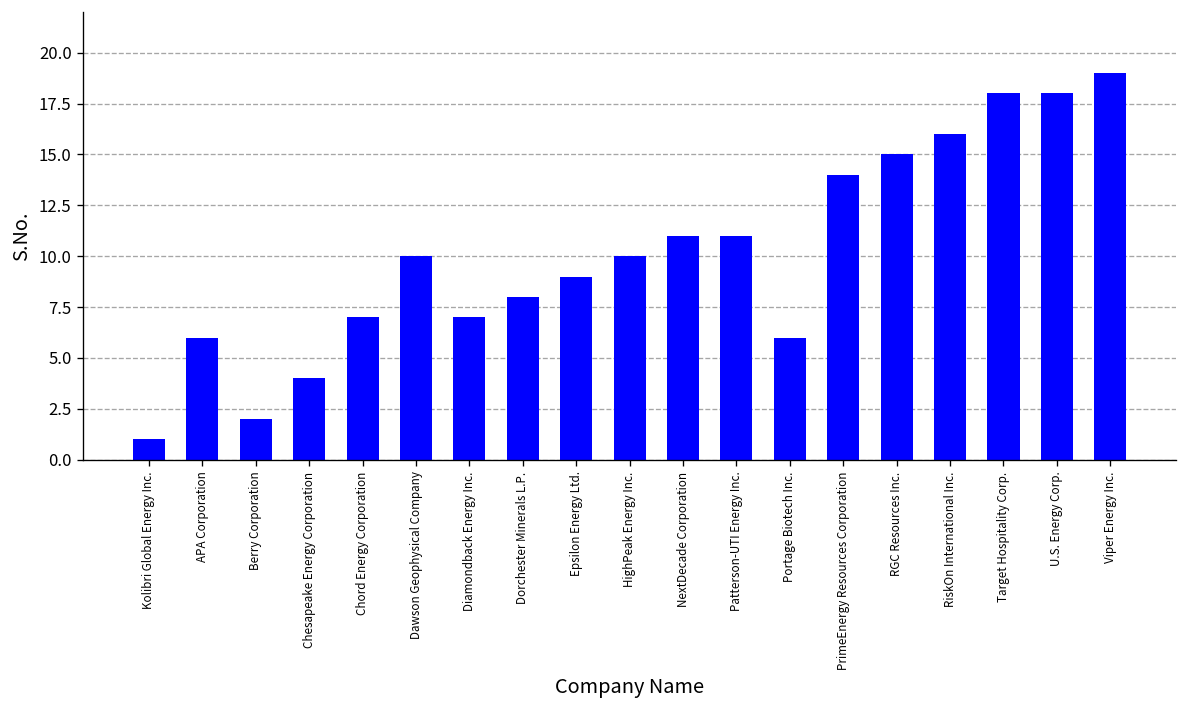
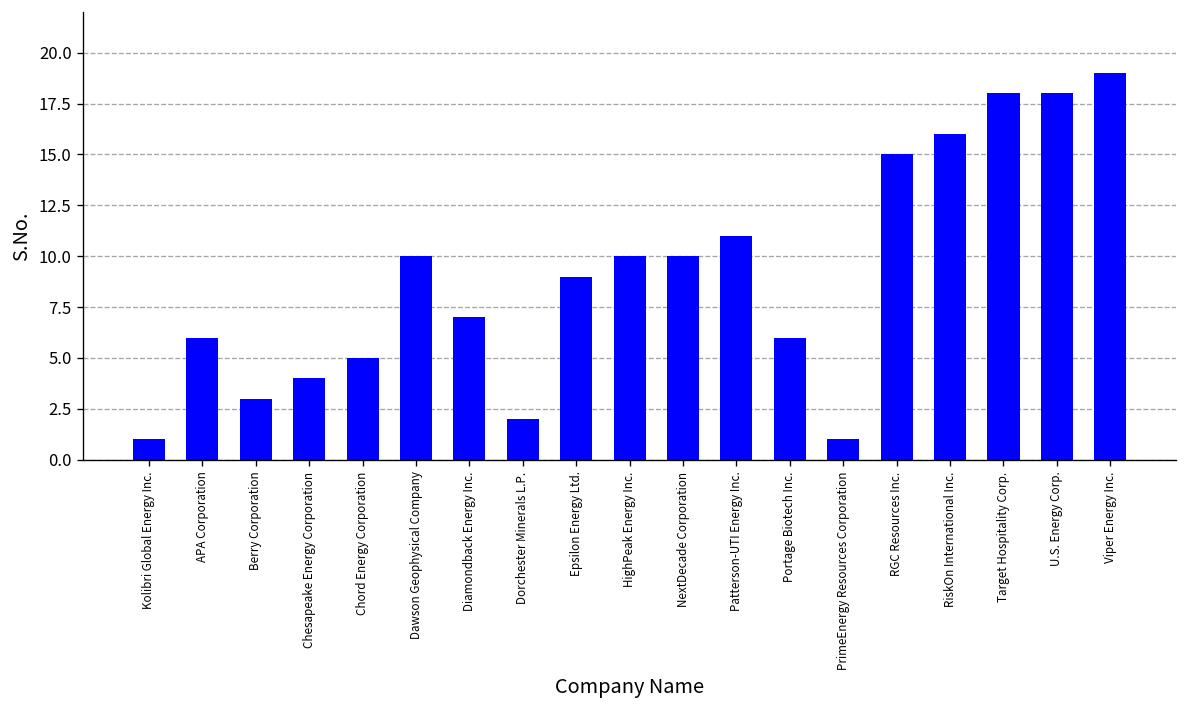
Berry Corporation: 2 -> 3
Chord Energy Corporation: 7 -> 5
Dorchester Minerals L.P.: 8 -> 2
NextDecade Corporation: 11 -> 10
PrimeEnergy Resources Corporation: 14 -> 1
